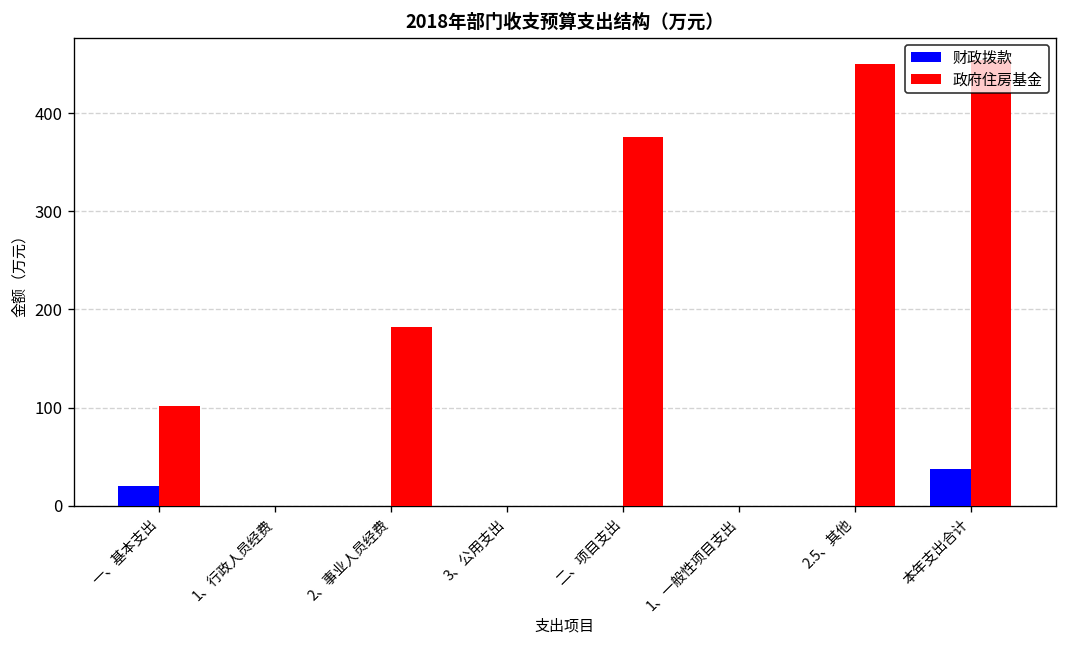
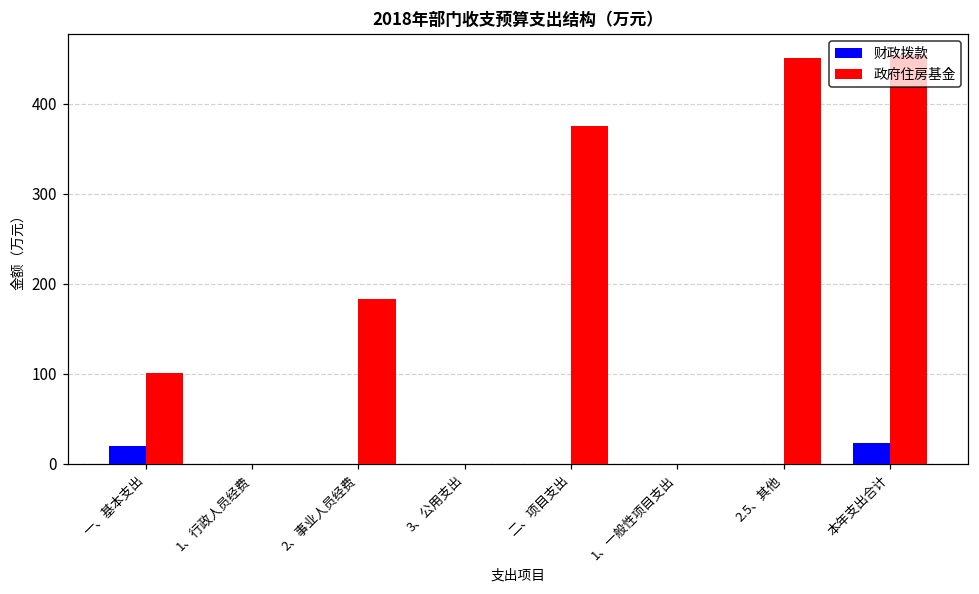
财政拨款, 本年支出合计: 40 -> 20
